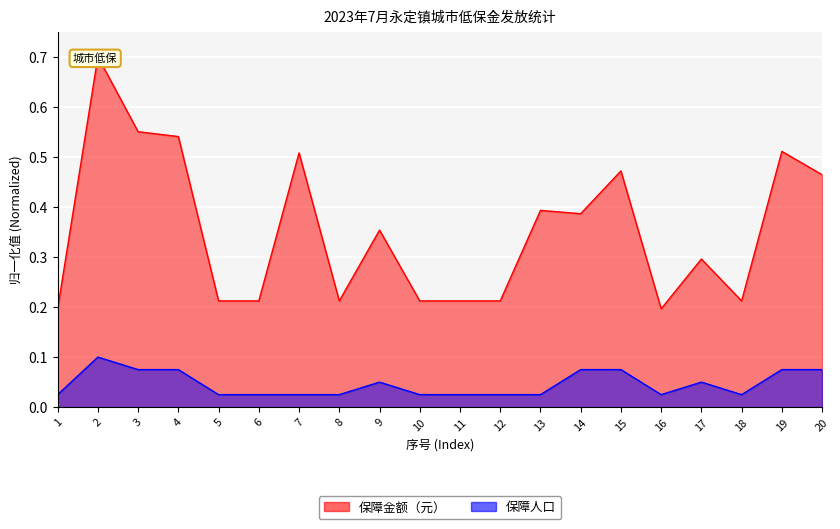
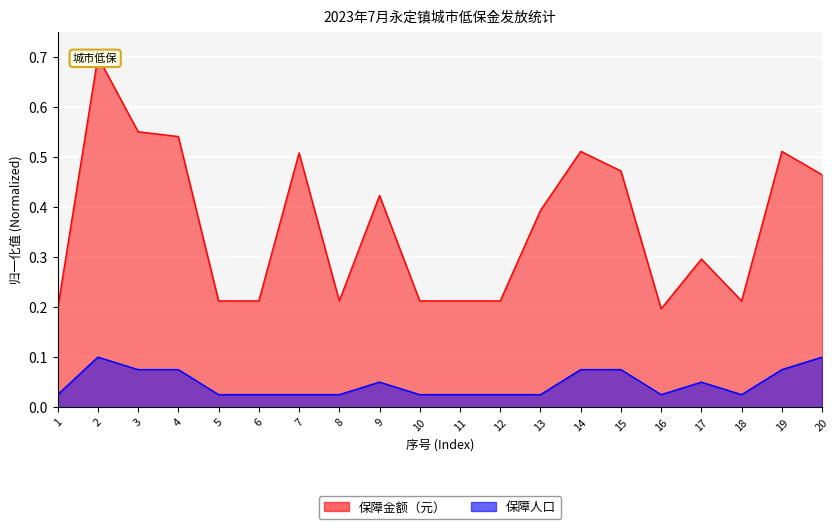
保障金额（元）, 9: 0.35 -> 0.42
保障金额（元）, 14: 0.39 -> 0.51
保障人口, 20: 0.08 -> 0.10
